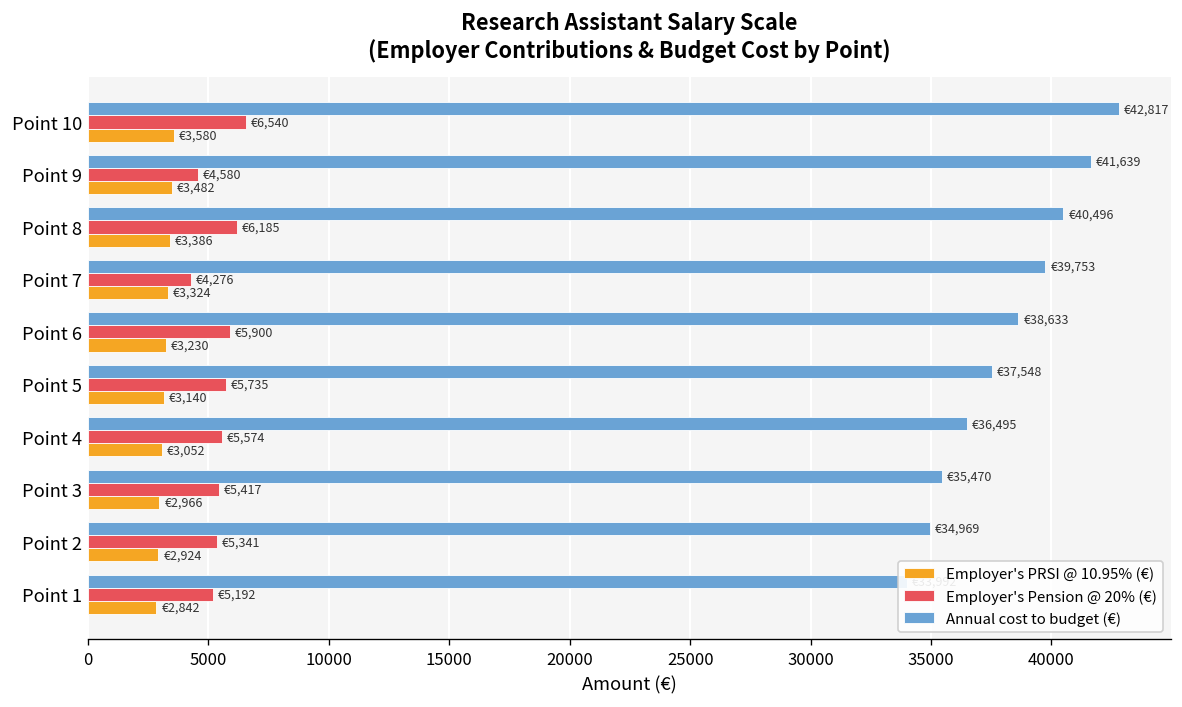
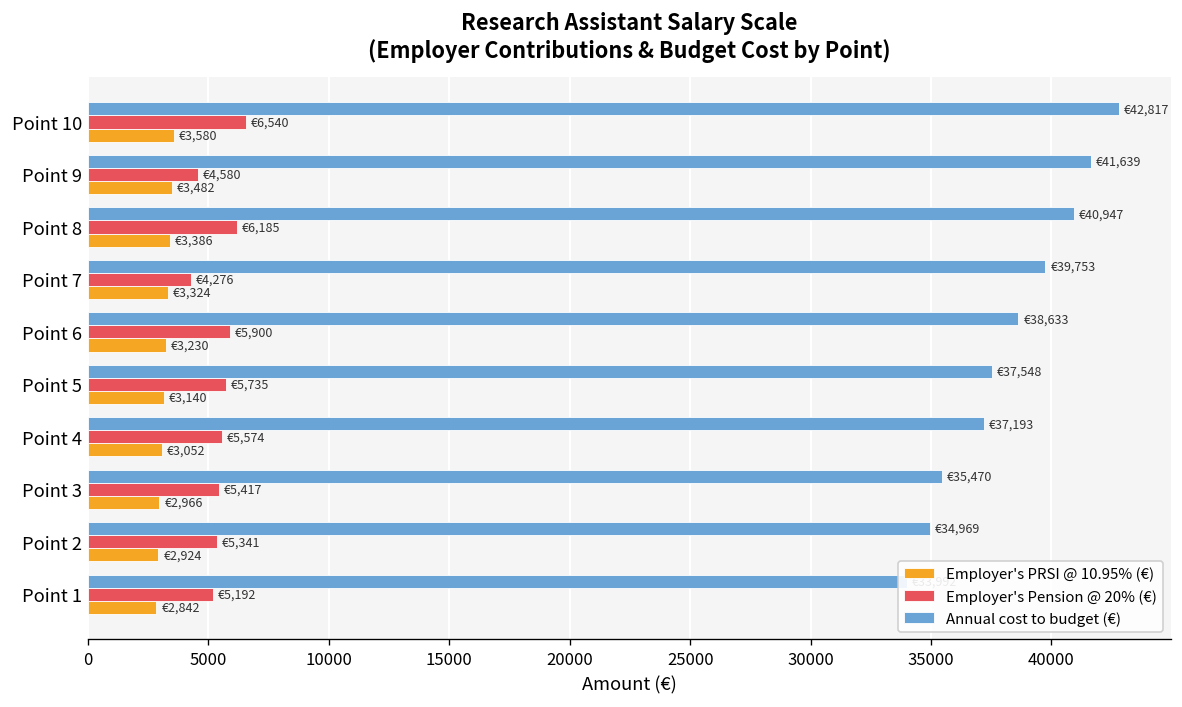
Annual cost to budget (€), Point 8: €40,496 -> €40,947
Annual cost to budget (€), Point 4: €36,495 -> €37,193
